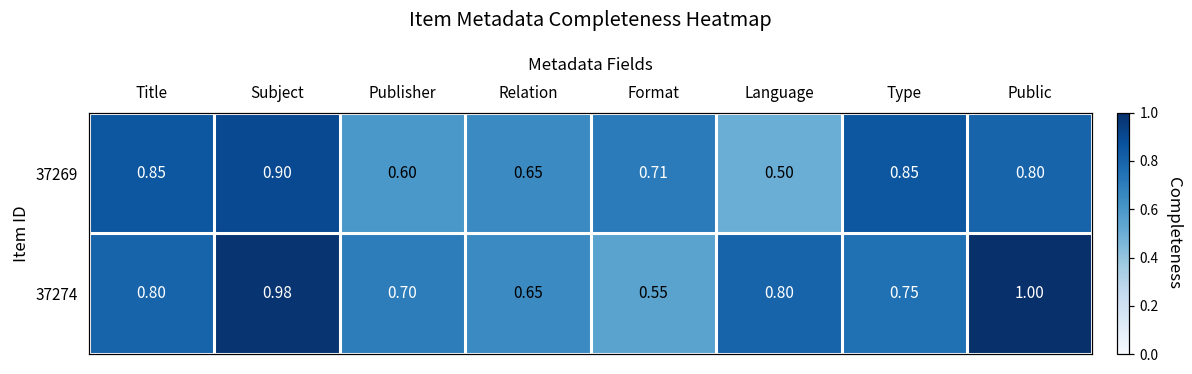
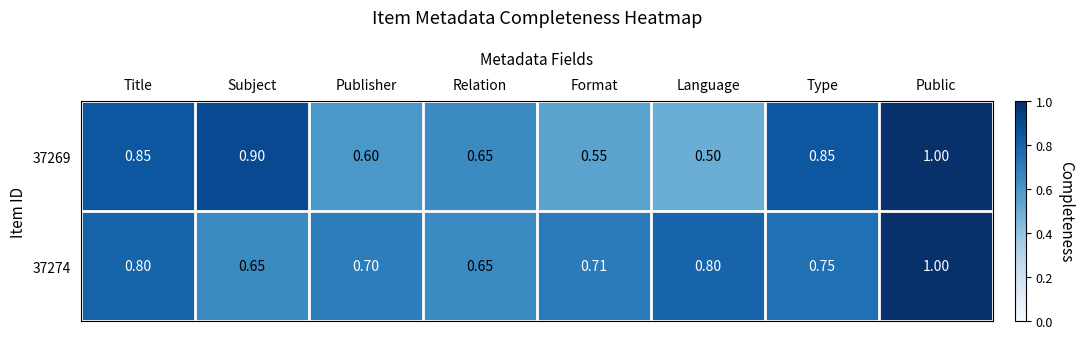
37269, Format: 0.71 -> 0.55
37269, Public: 0.80 -> 1.00
37274, Subject: 0.98 -> 0.65
37274, Format: 0.55 -> 0.71
